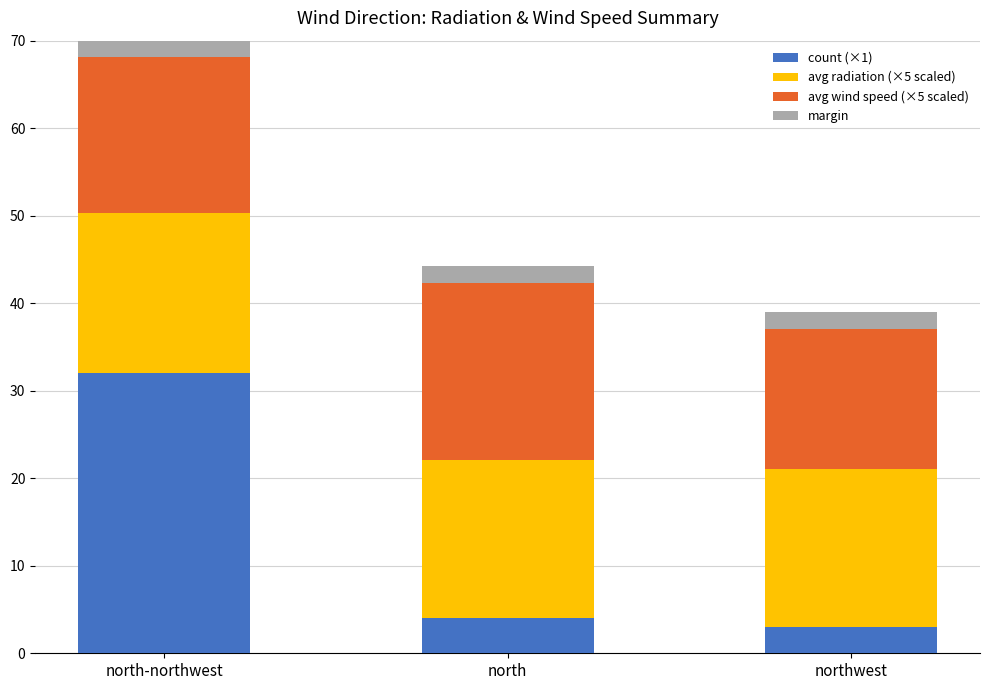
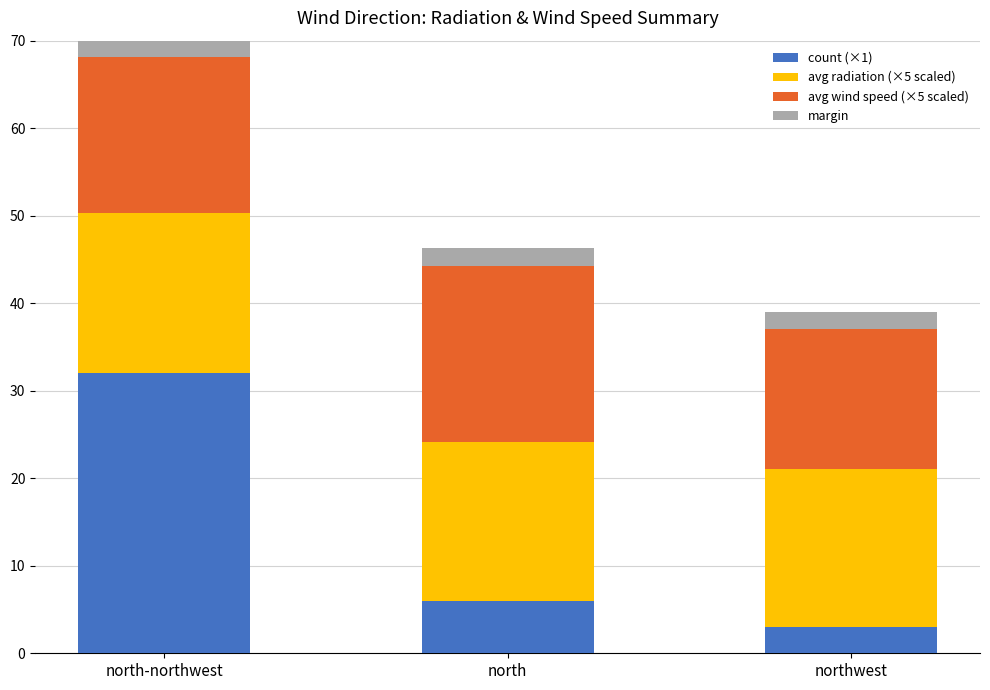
count (×1), north: 4 -> 6
